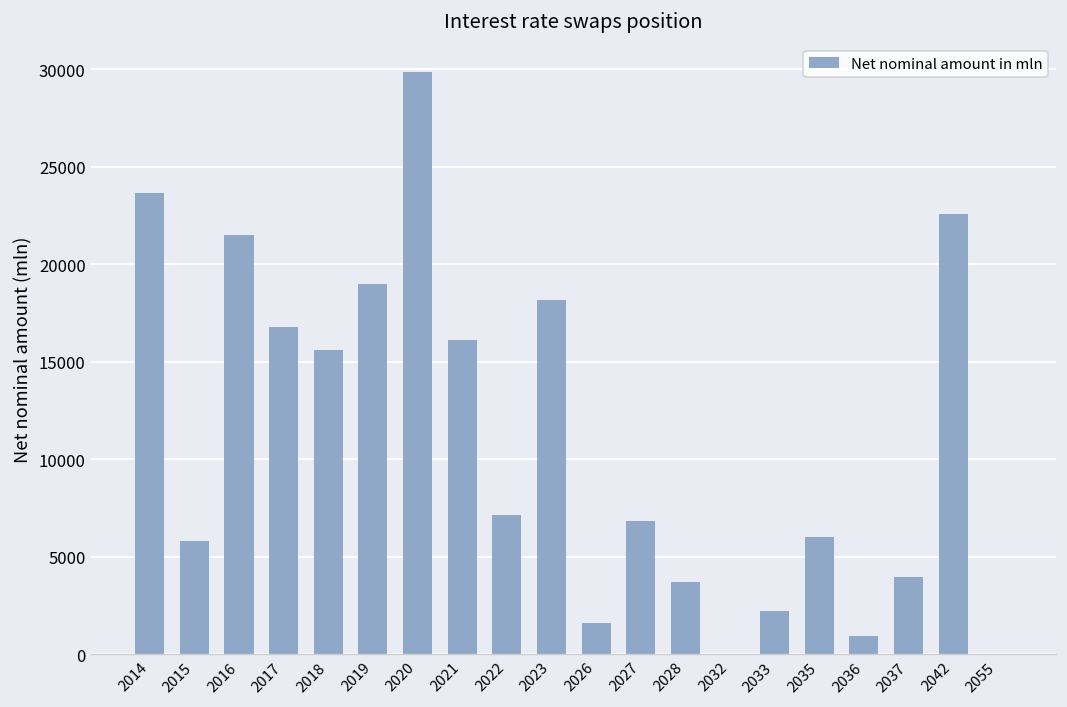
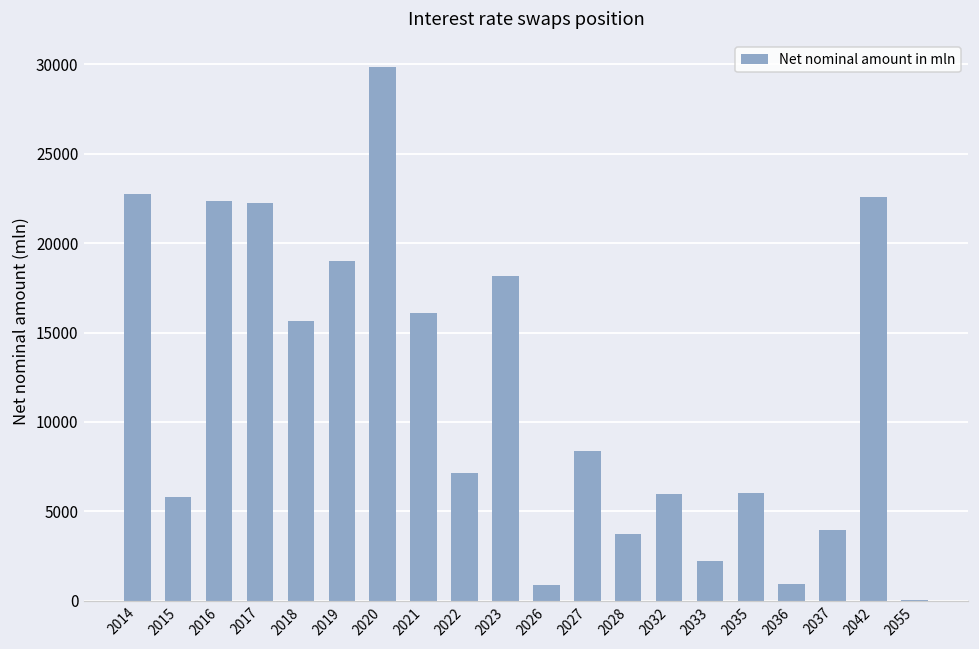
2014: 23700 -> 22800
2016: 21500 -> 22300
2017: 16800 -> 22200
2026: 1600 -> 900
2027: 6800 -> 8400
2032: 0 -> 6000
